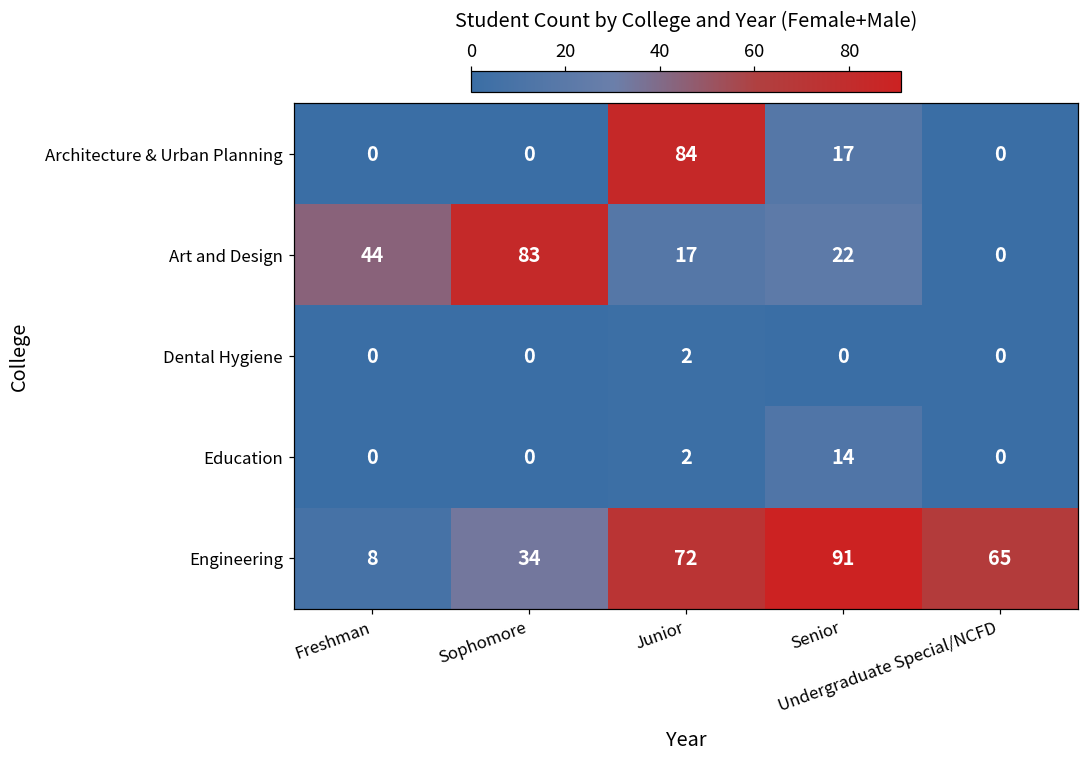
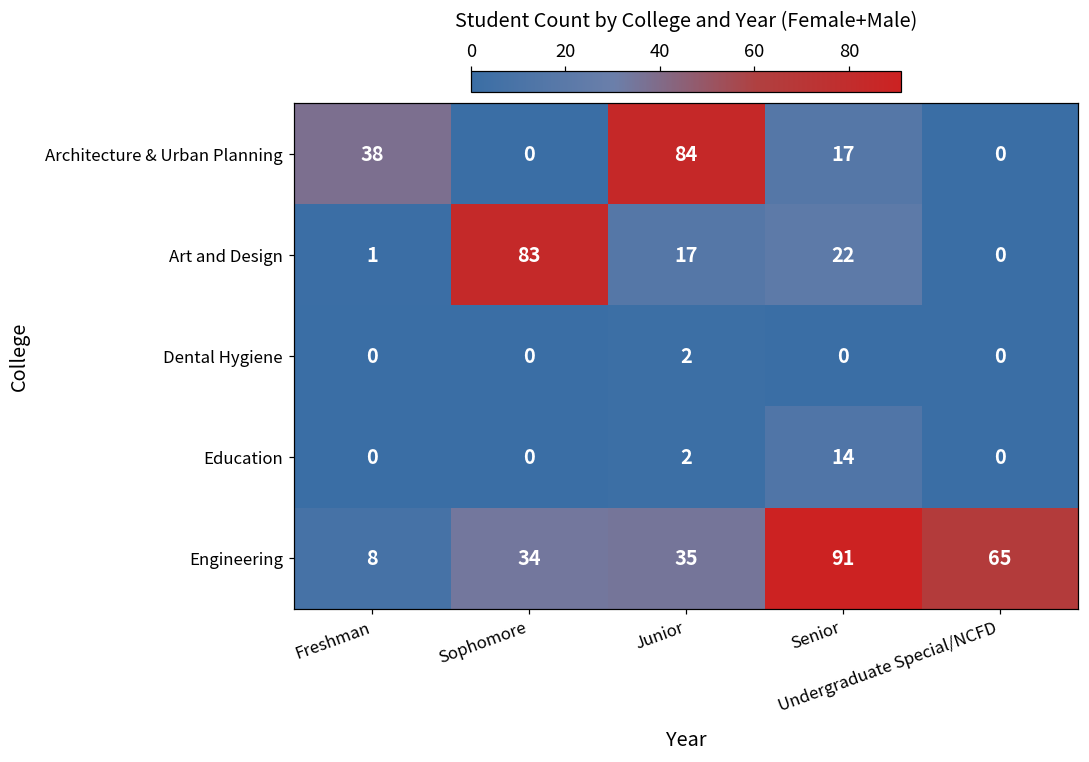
Architecture & Urban Planning, Freshman: 0 -> 38
Art and Design, Freshman: 44 -> 1
Engineering, Junior: 72 -> 35
